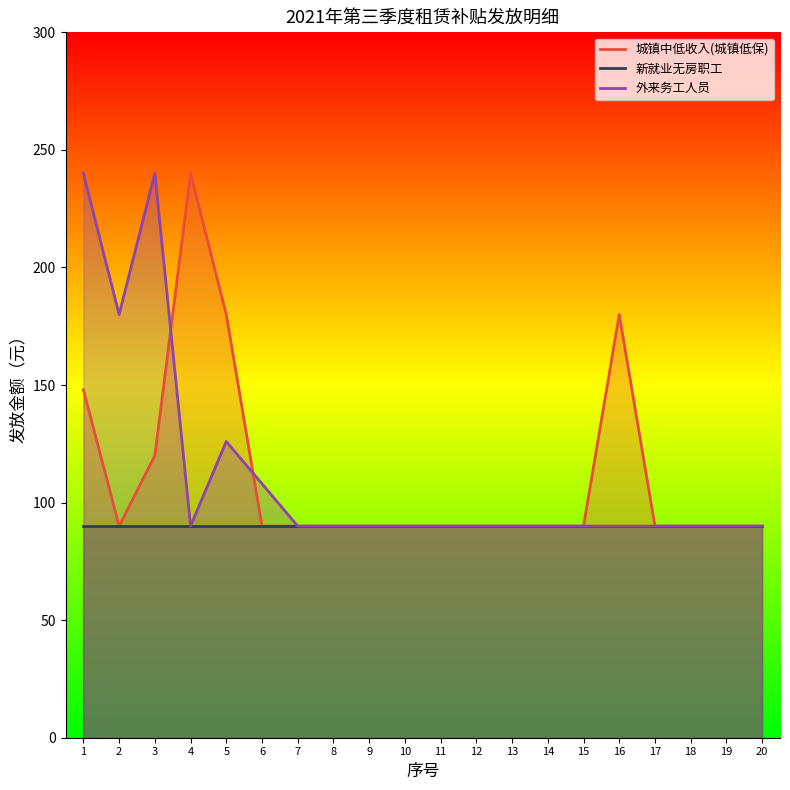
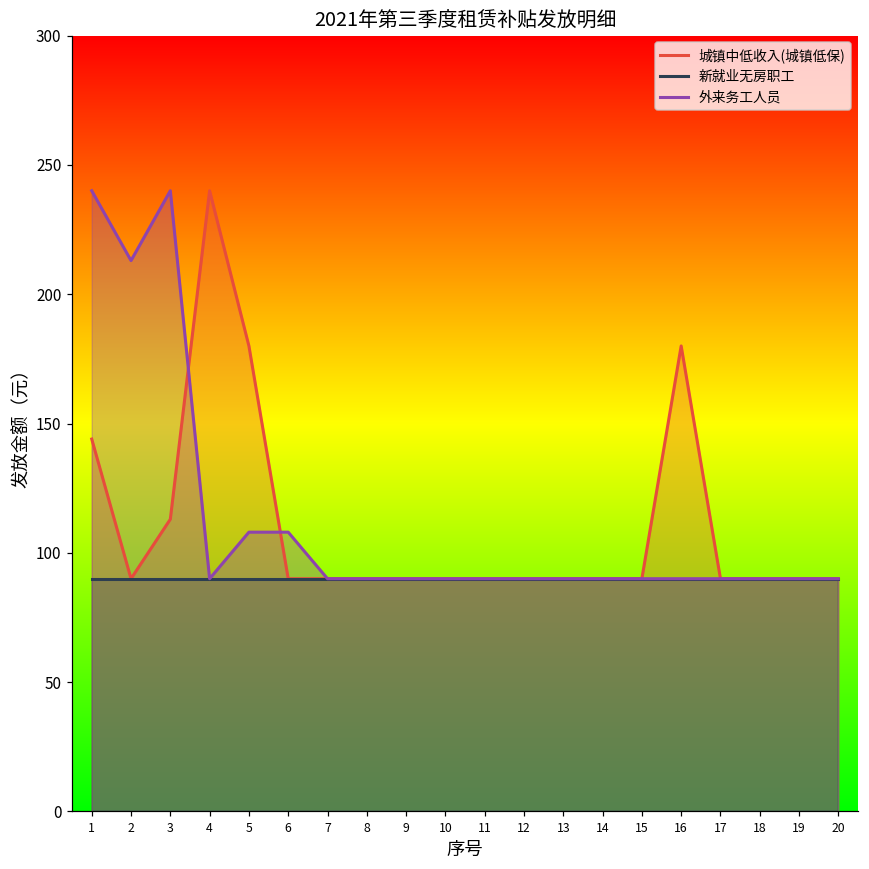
城镇中低收入(城镇低保), 1: 148 -> 144
外来务工人员, 2: 180 -> 213
城镇中低收入(城镇低保), 3: 120 -> 113
外来务工人员, 5: 126 -> 108
